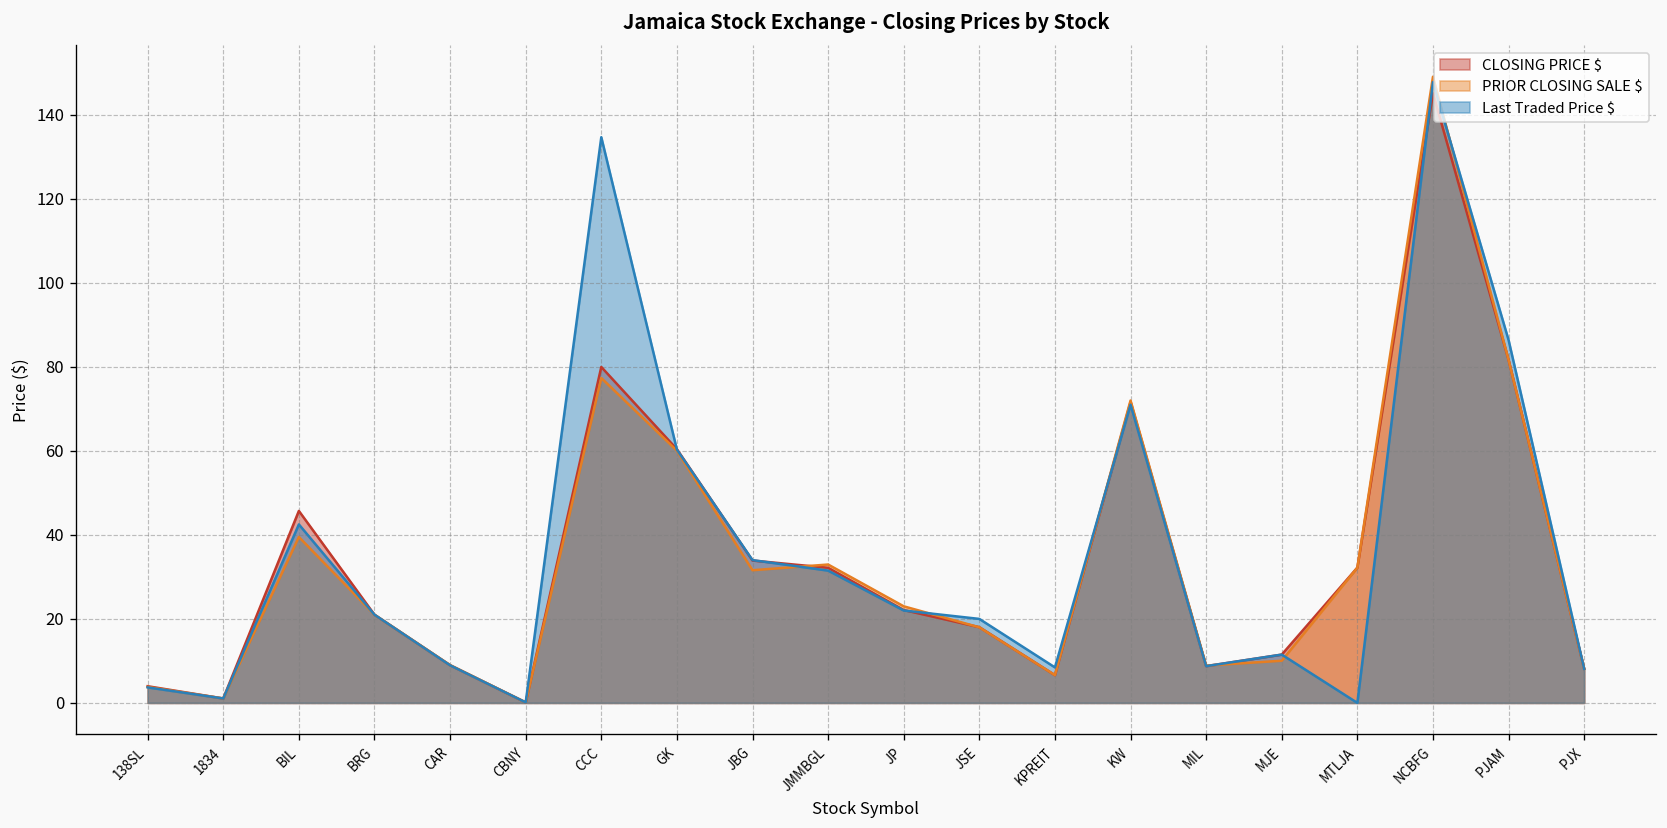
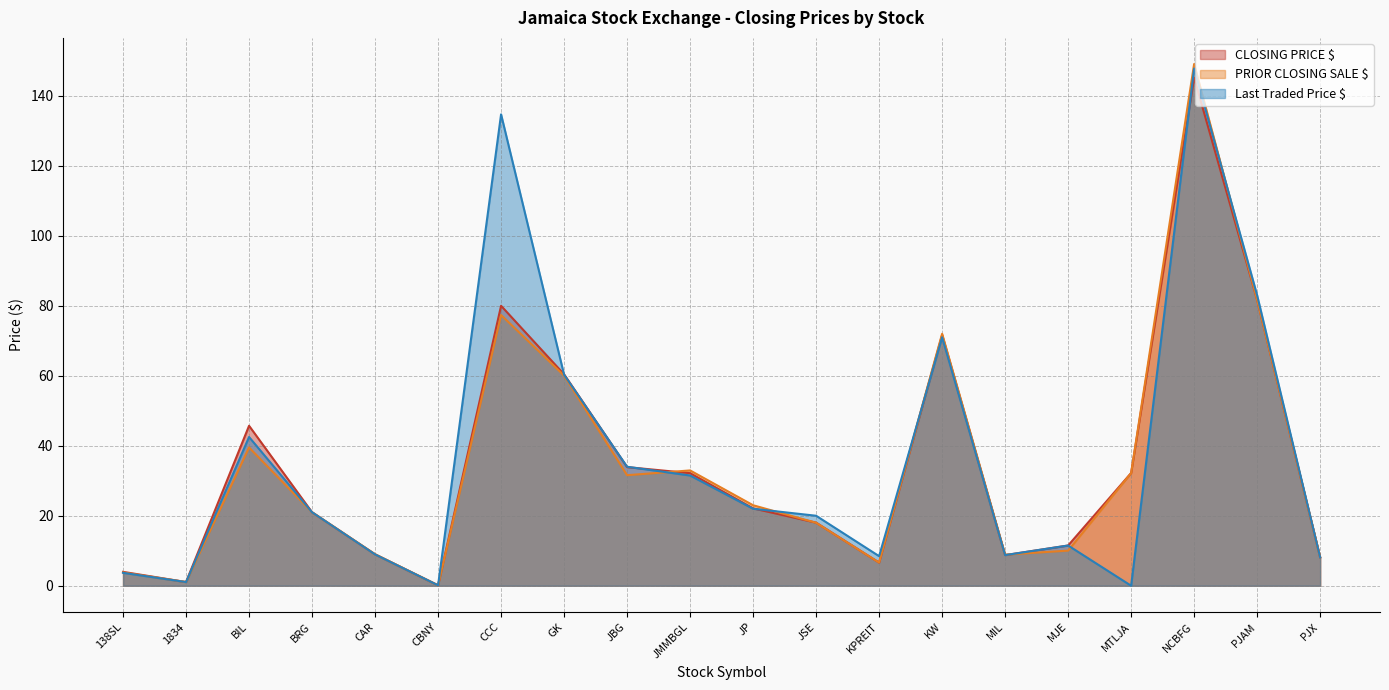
Last Traded Price $, PJAM: 86 -> 83
